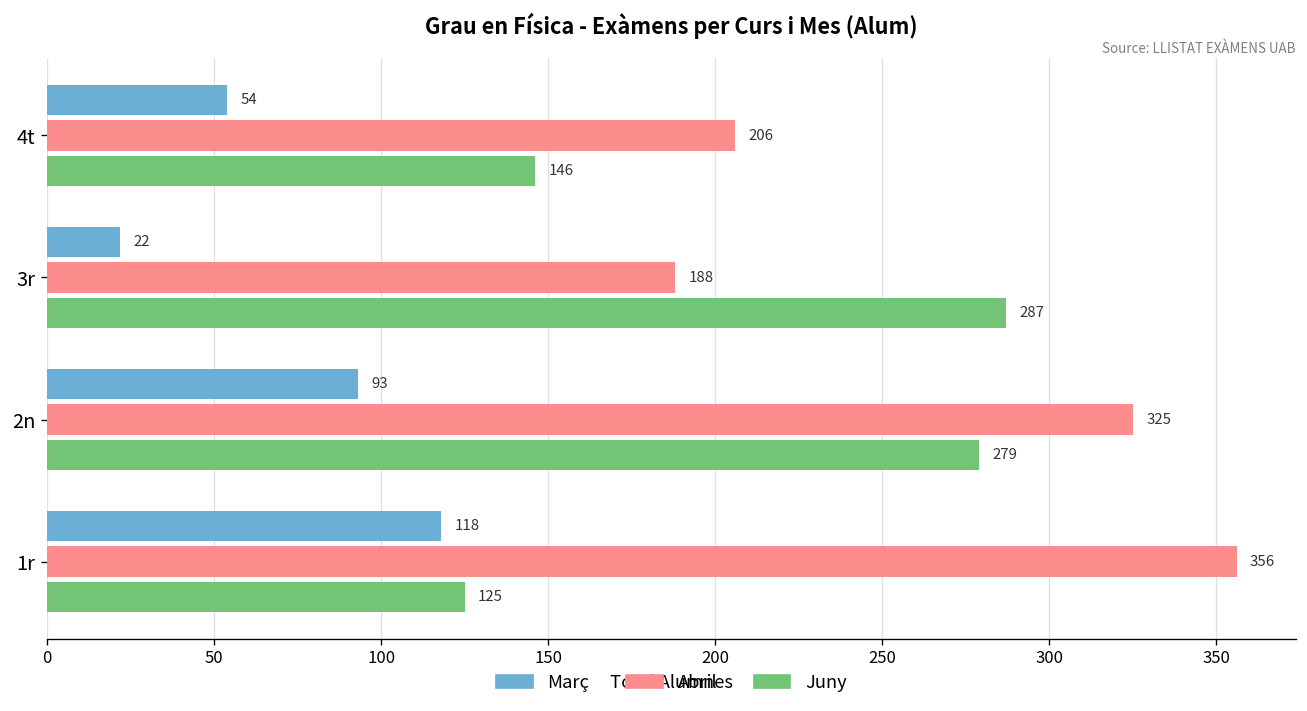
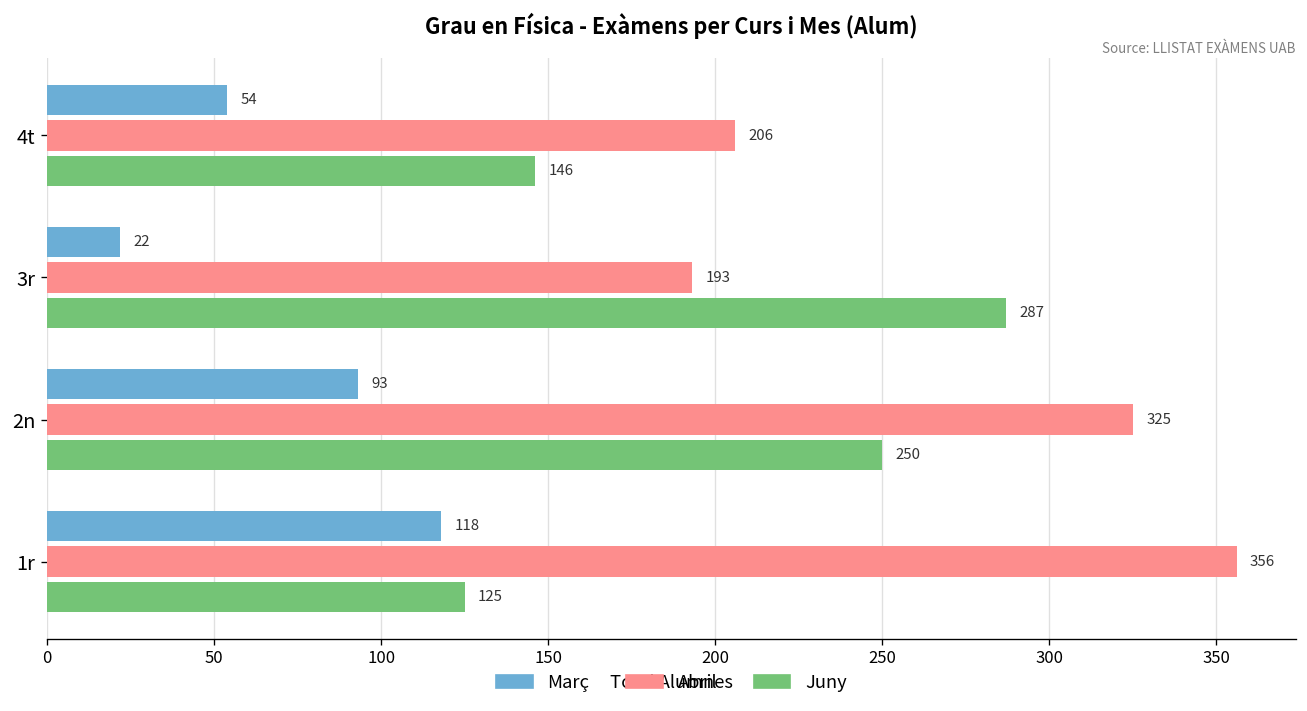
Abril, 3r: 188 -> 193
Juny, 2n: 279 -> 250
